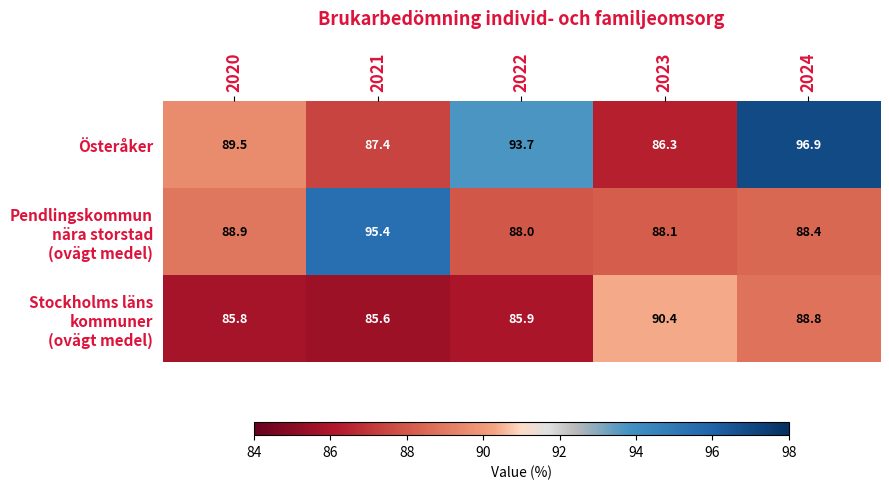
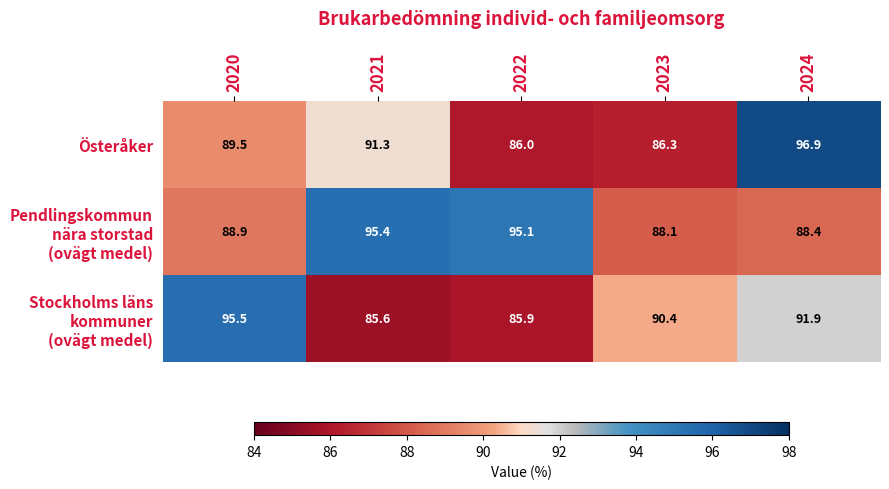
Österåker, 2021: 87.4 -> 91.3
Österåker, 2022: 93.7 -> 86.0
Pendlingskommun nära storstad (ovägt medel), 2022: 88.0 -> 95.1
Stockholms läns kommuner (ovägt medel), 2020: 85.8 -> 95.5
Stockholms läns kommuner (ovägt medel), 2024: 88.8 -> 91.9
